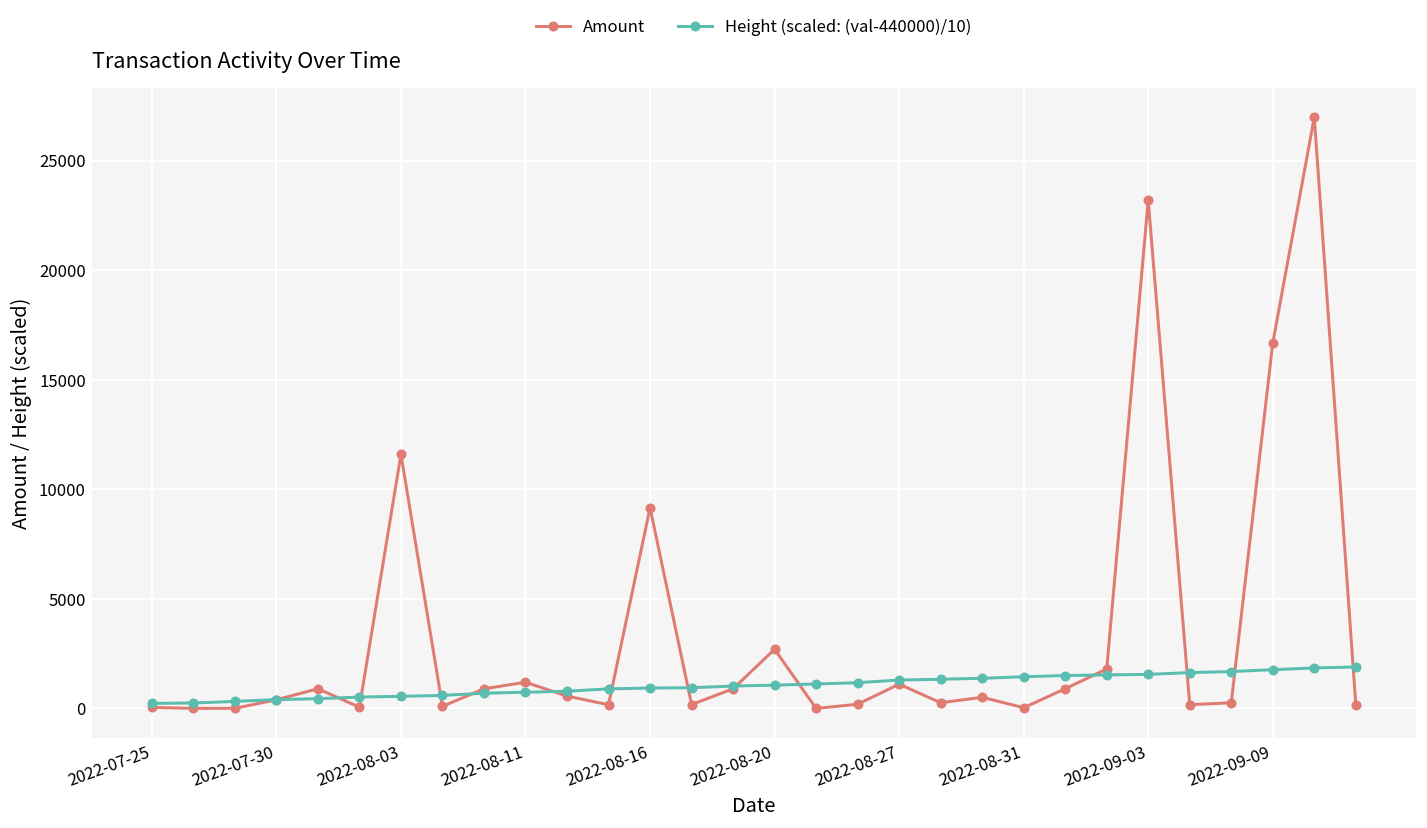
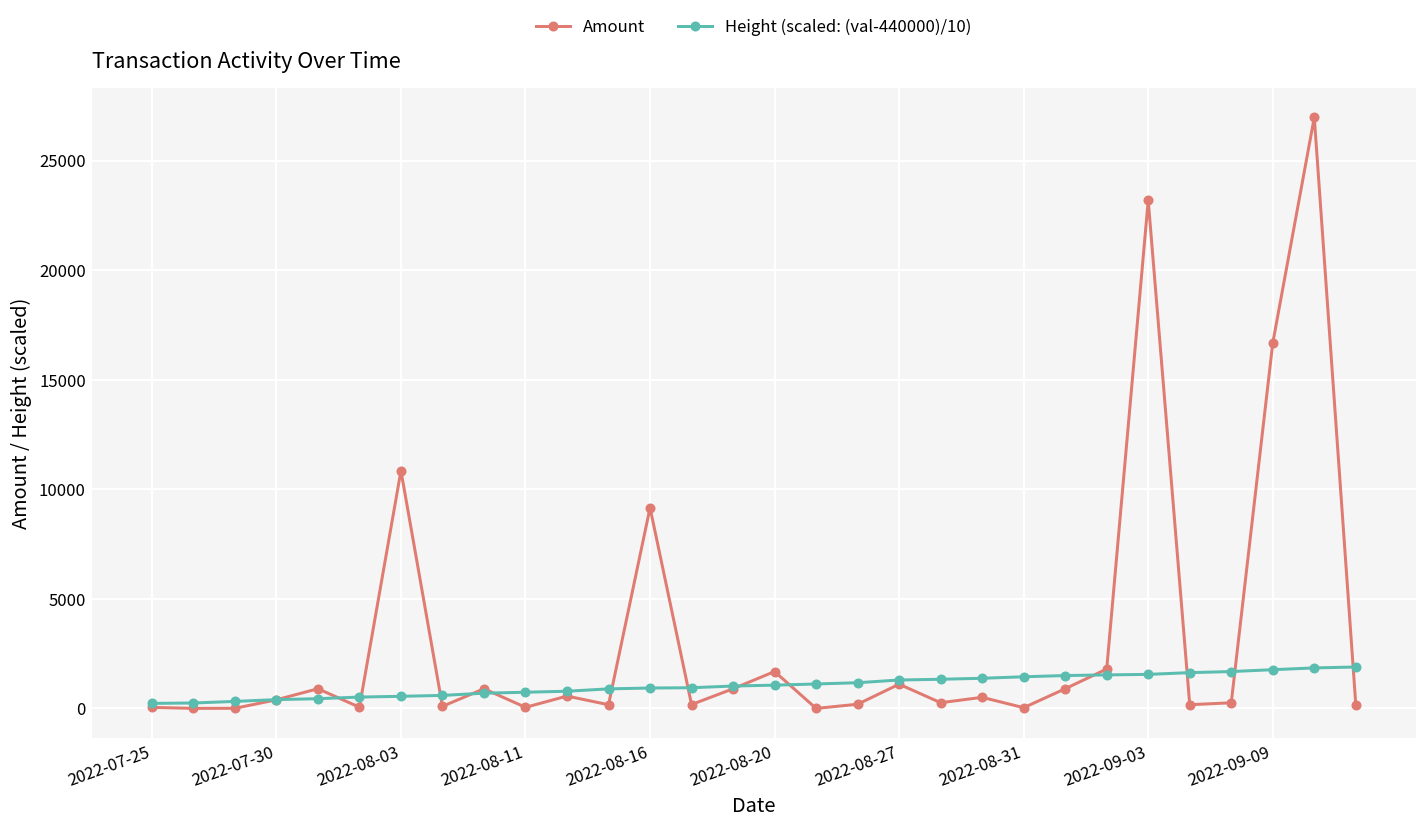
Amount, 2022-08-03: 11600 -> 10800
Amount, 2022-08-11: 1200 -> 100
Amount, 2022-08-20: 2700 -> 1700
